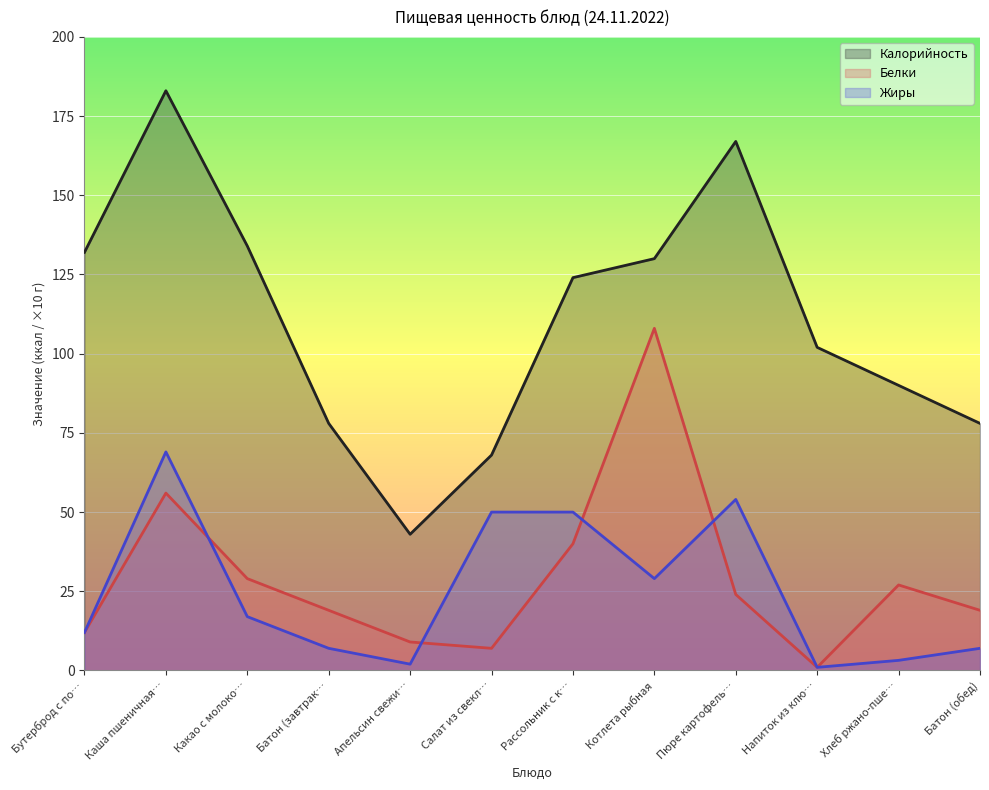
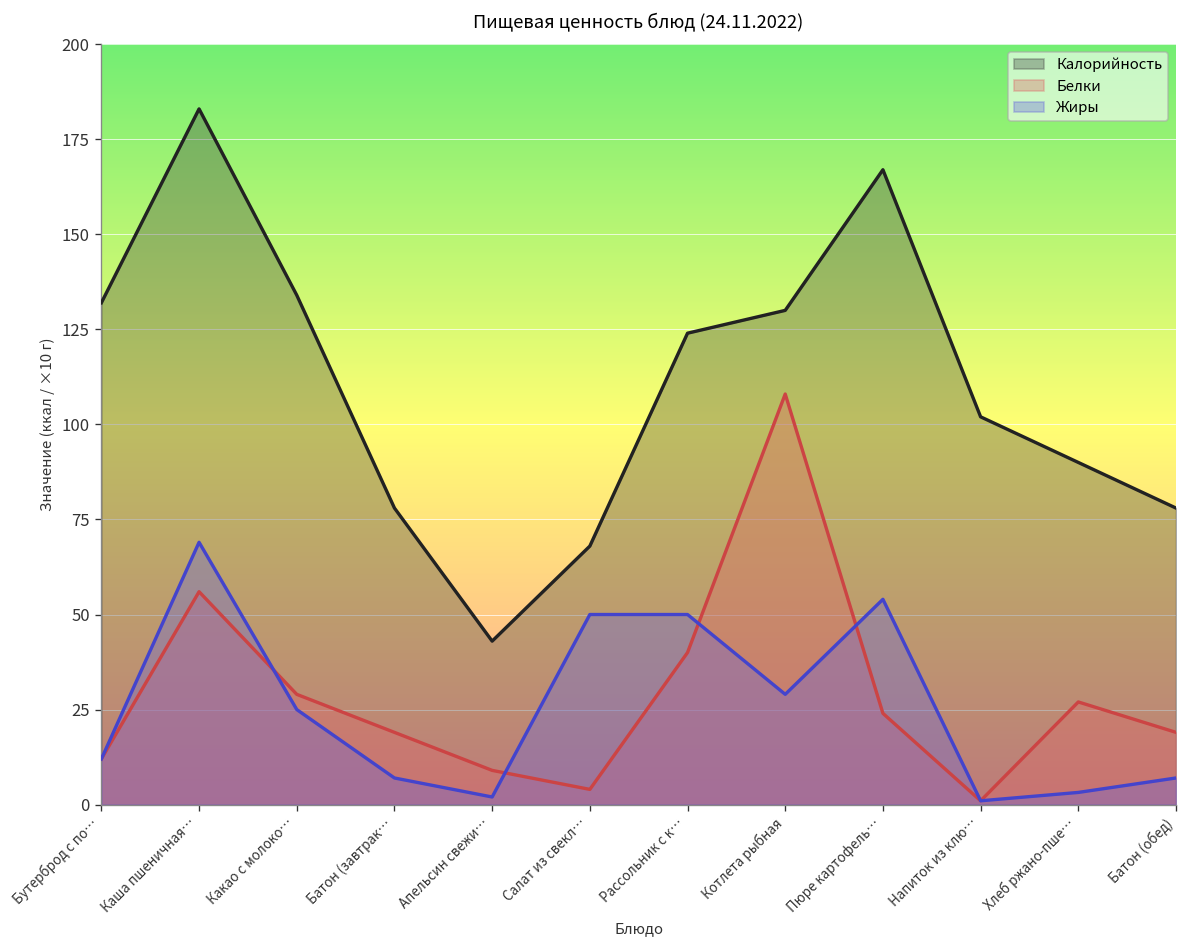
Жиры, Какао с молоко…: 17 -> 25
Белки, Салат из свекл…: 7 -> 4
